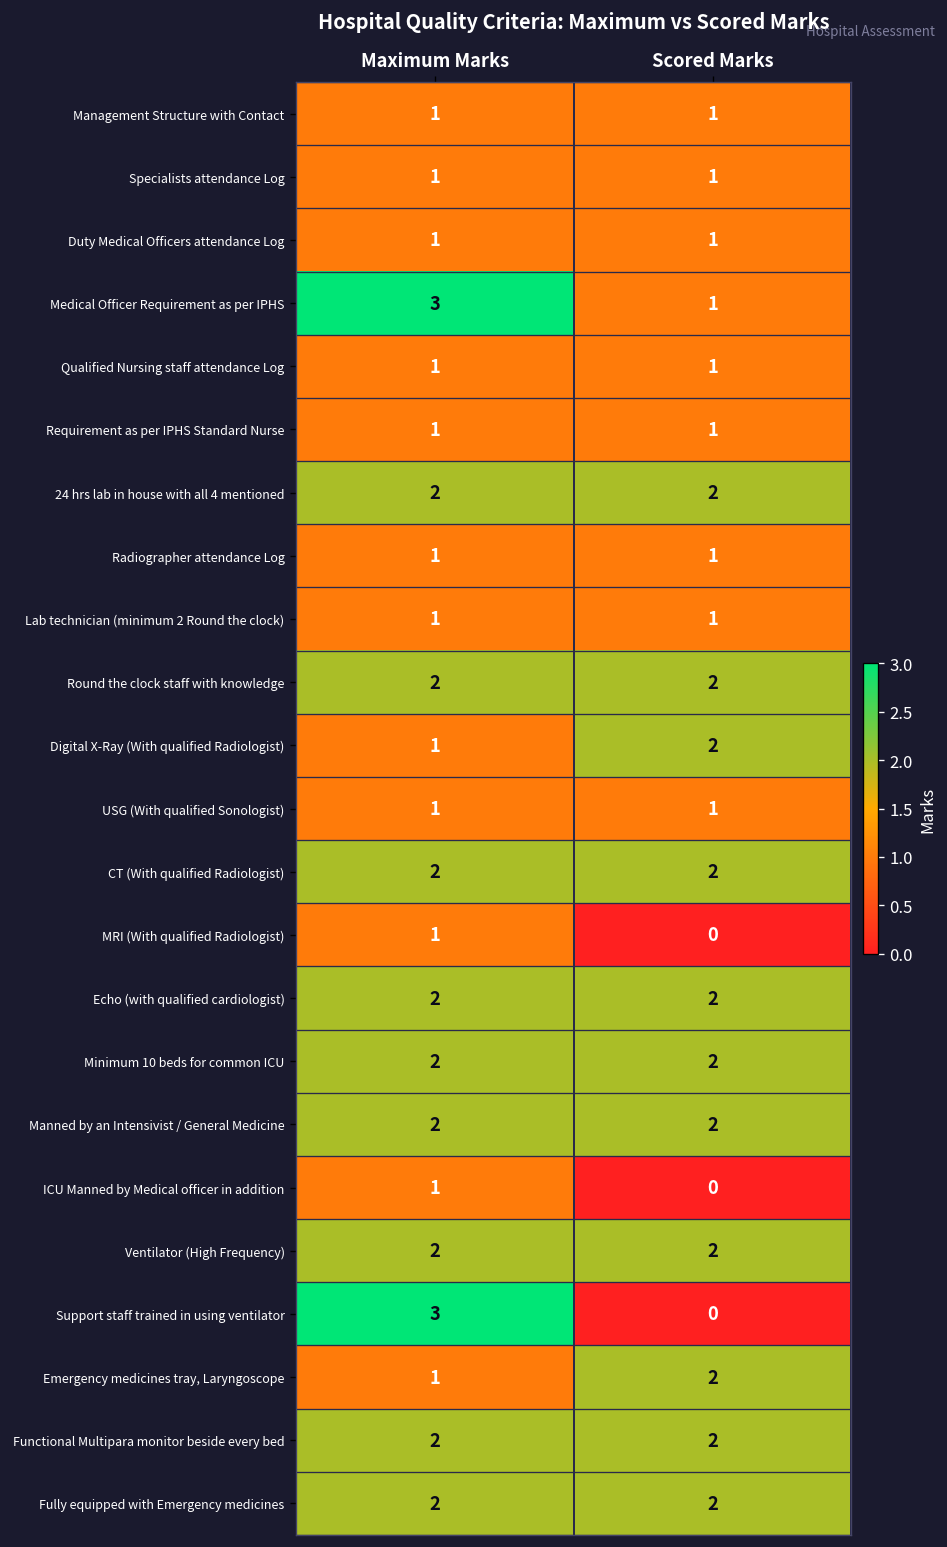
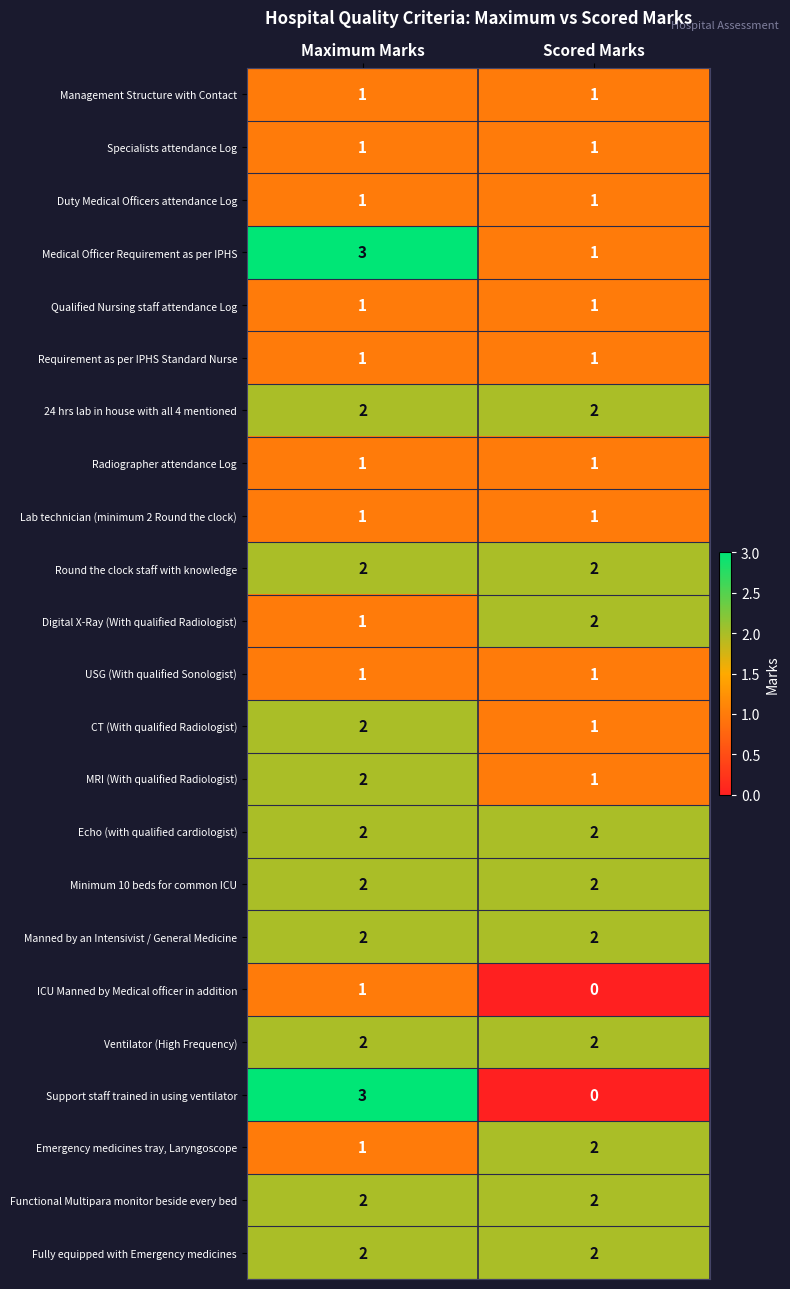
CT (With qualified Radiologist), Scored Marks: 2 -> 1
MRI (With qualified Radiologist), Maximum Marks: 1 -> 2
MRI (With qualified Radiologist), Scored Marks: 0 -> 1
